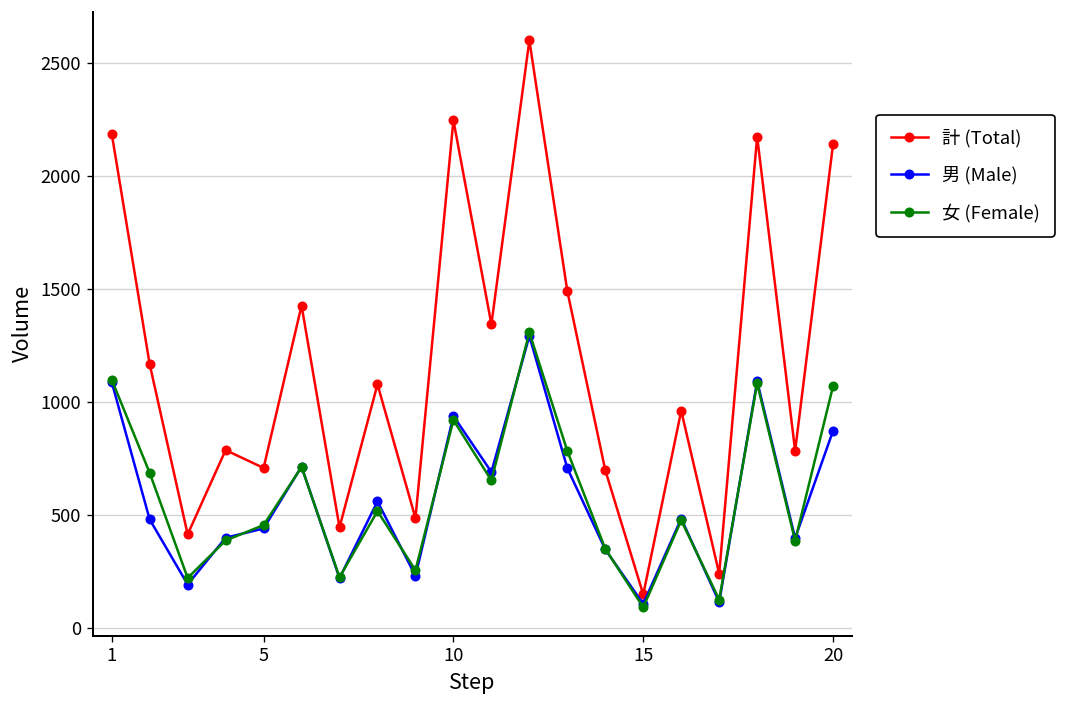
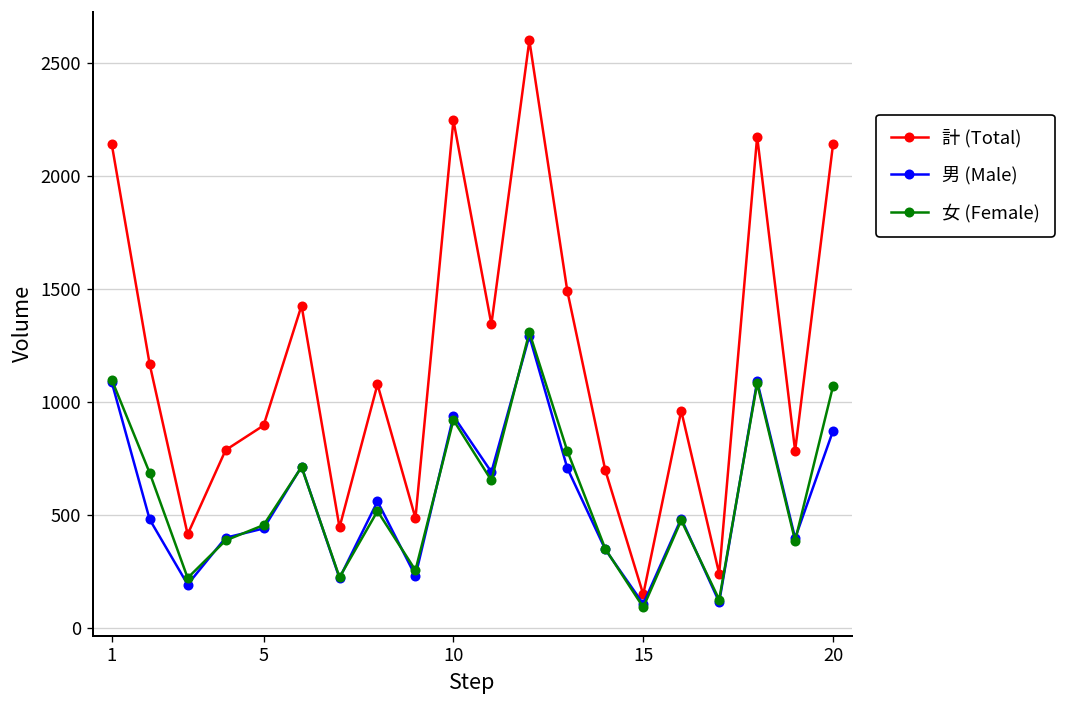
計 (Total), 1: 2190 -> 2140
計 (Total), 5: 710 -> 900
